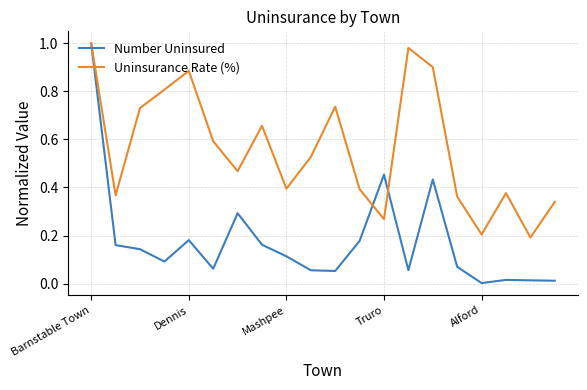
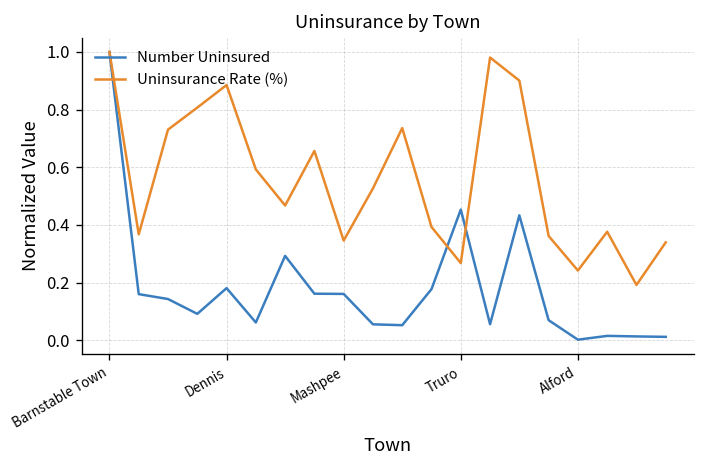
Number Uninsured, Mashpee: 0.11 -> 0.16
Uninsurance Rate (%), Mashpee: 0.39 -> 0.35
Uninsurance Rate (%), Alford: 0.20 -> 0.24
